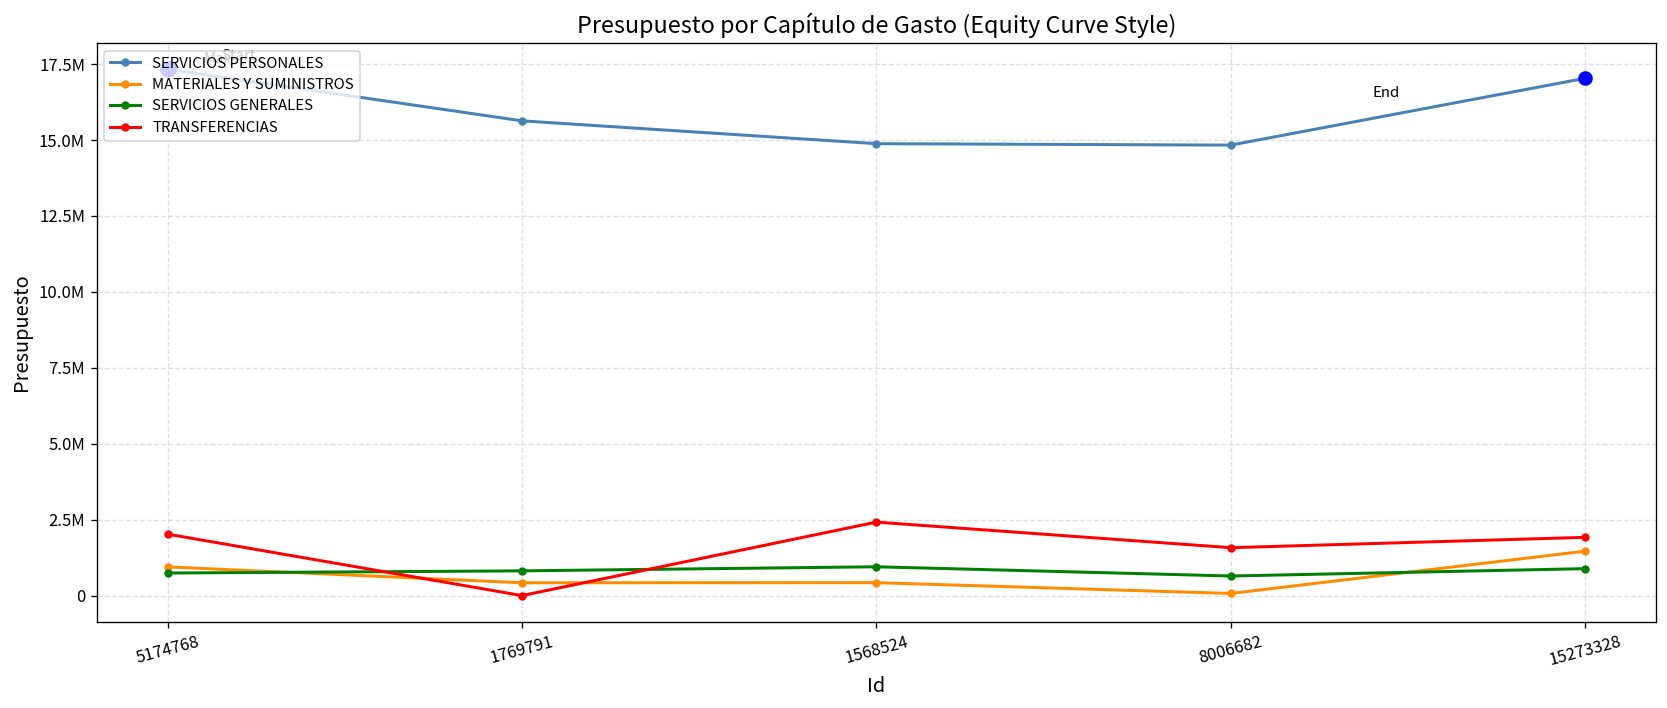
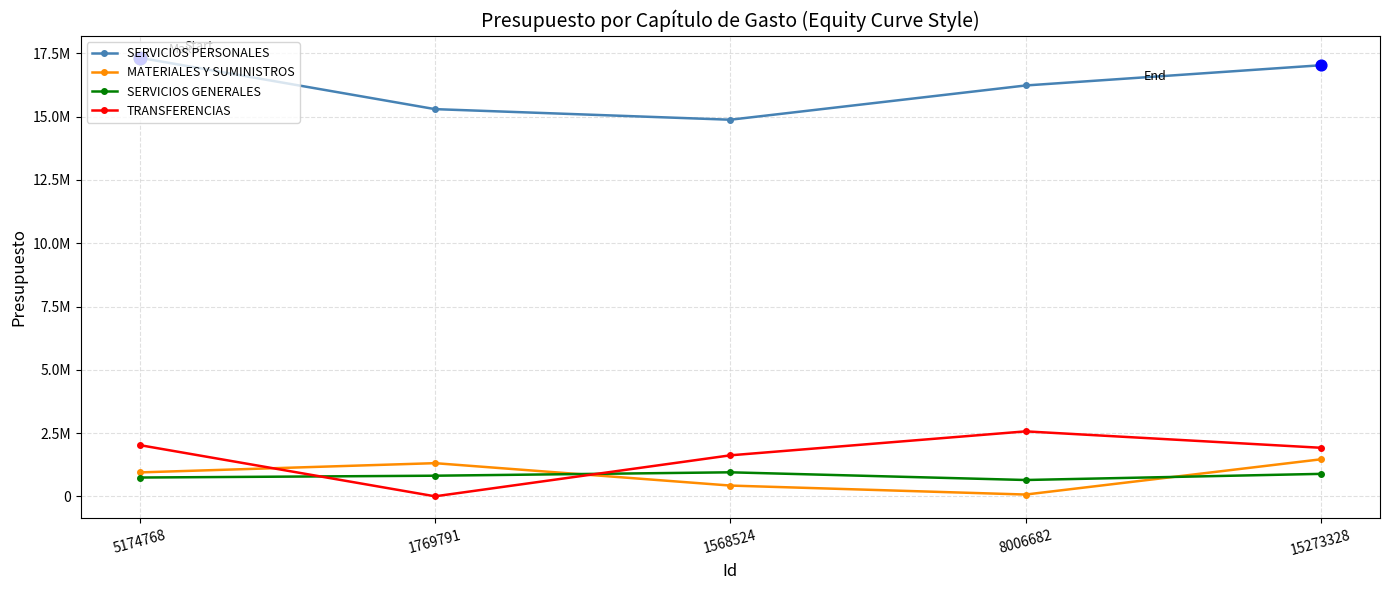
SERVICIOS PERSONALES, 1769791: 15600000 -> 15300000
MATERIALES Y SUMINISTROS, 1769791: 400000 -> 1300000
TRANSFERENCIAS, 1568524: 2400000 -> 1600000
SERVICIOS PERSONALES, 8006682: 14800000 -> 16200000
TRANSFERENCIAS, 8006682: 1600000 -> 2600000
